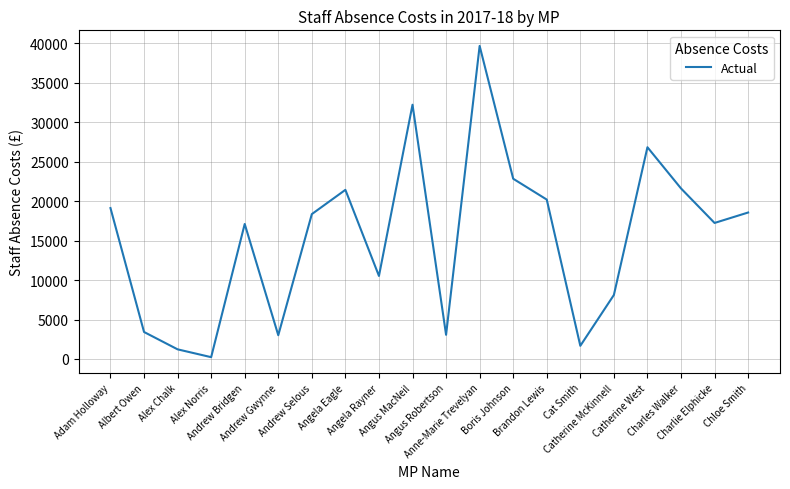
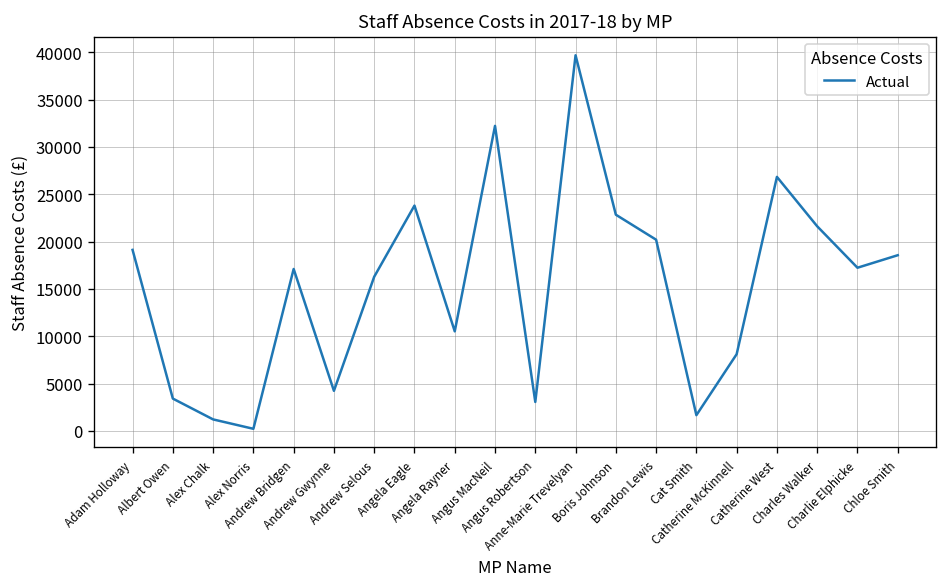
Andrew Gwynne: 3000 -> 4000
Andrew Selous: 18000 -> 16000
Angela Eagle: 21000 -> 24000
